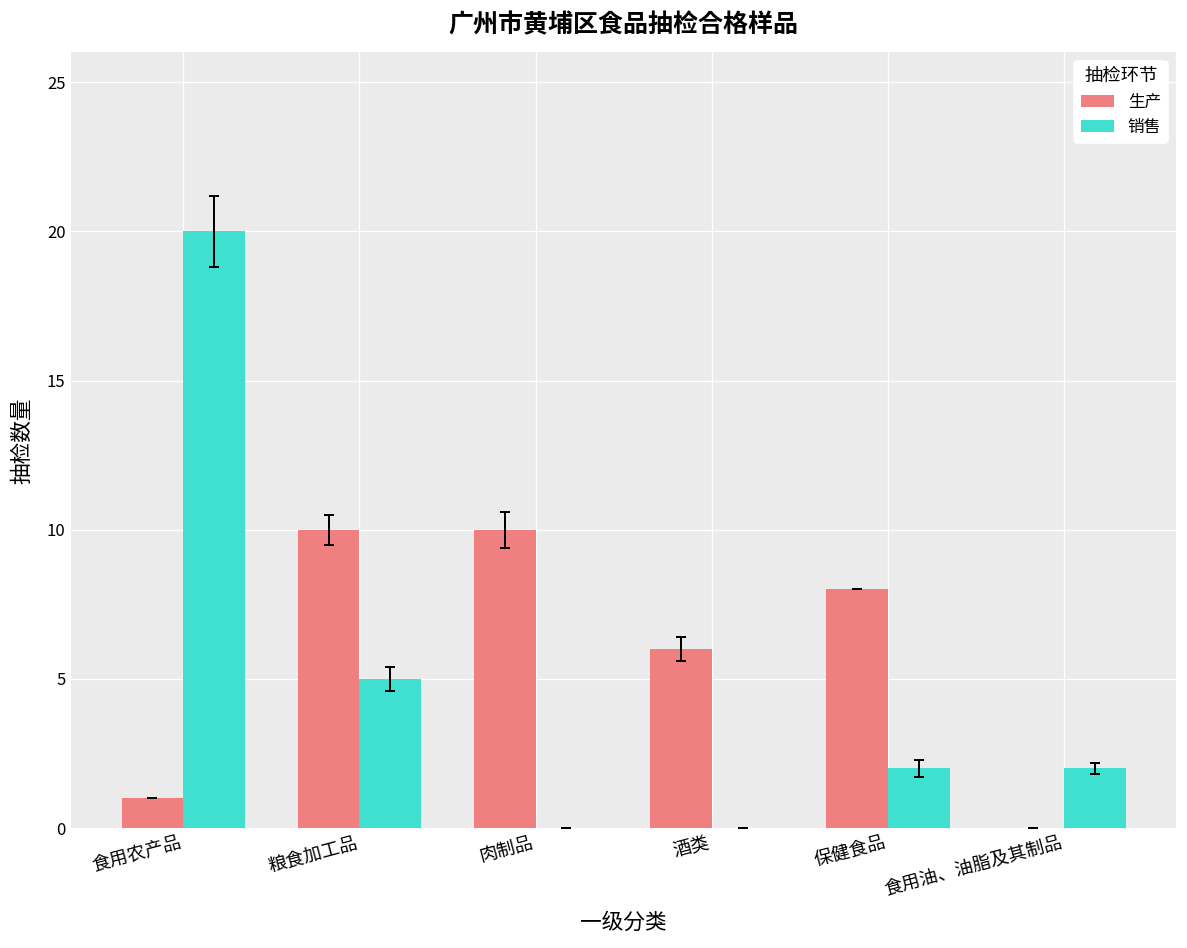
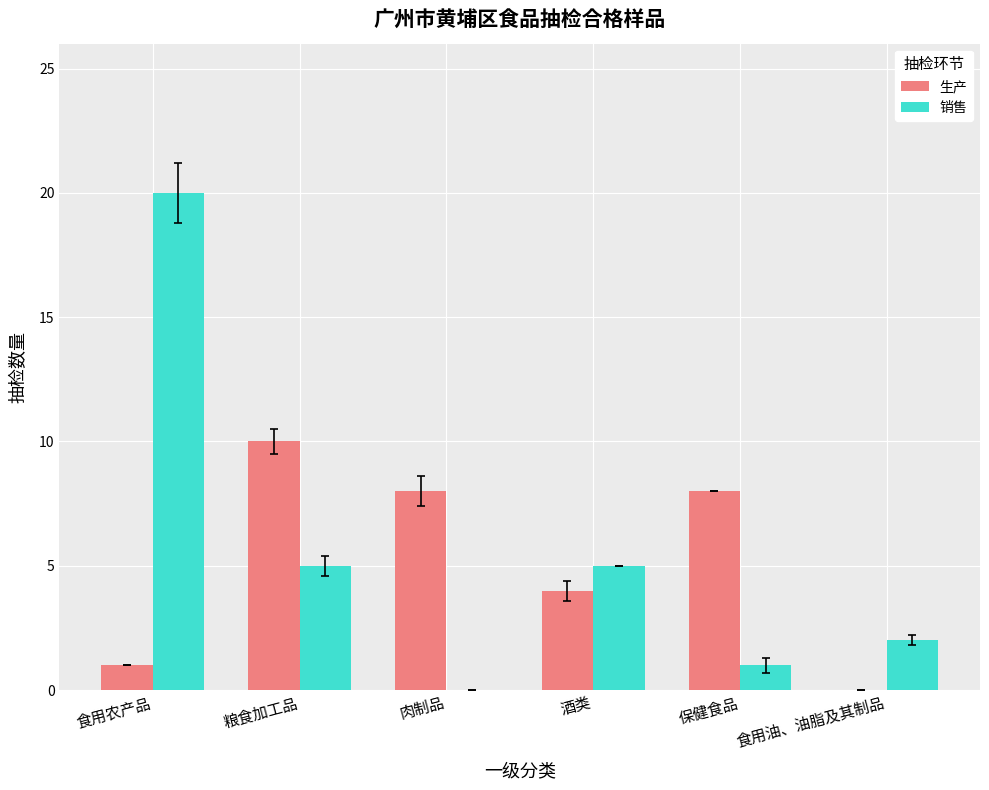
生产, 肉制品: 10 -> 8
生产, 酒类: 6 -> 4
销售, 酒类: 0 -> 5
销售, 保健食品: 2 -> 1
